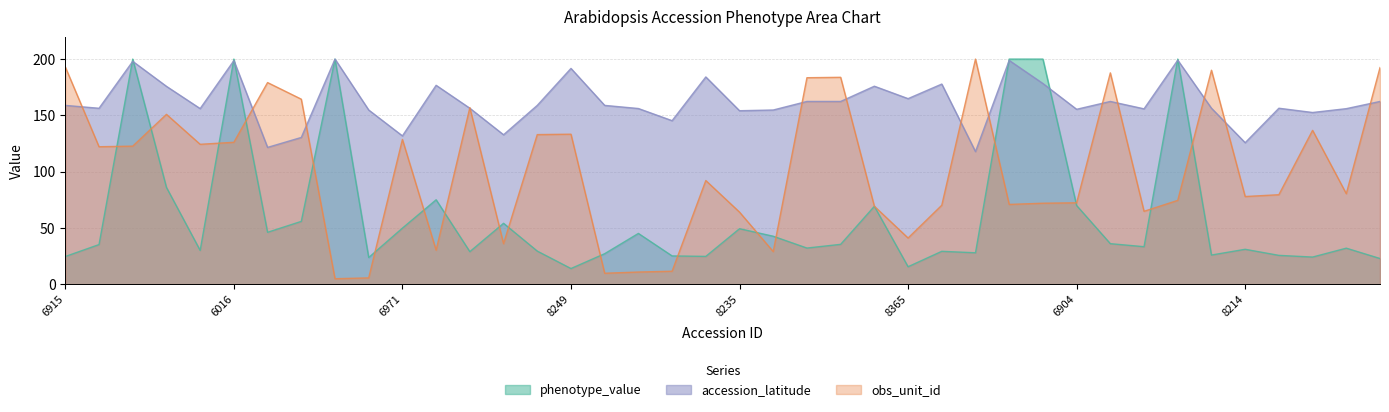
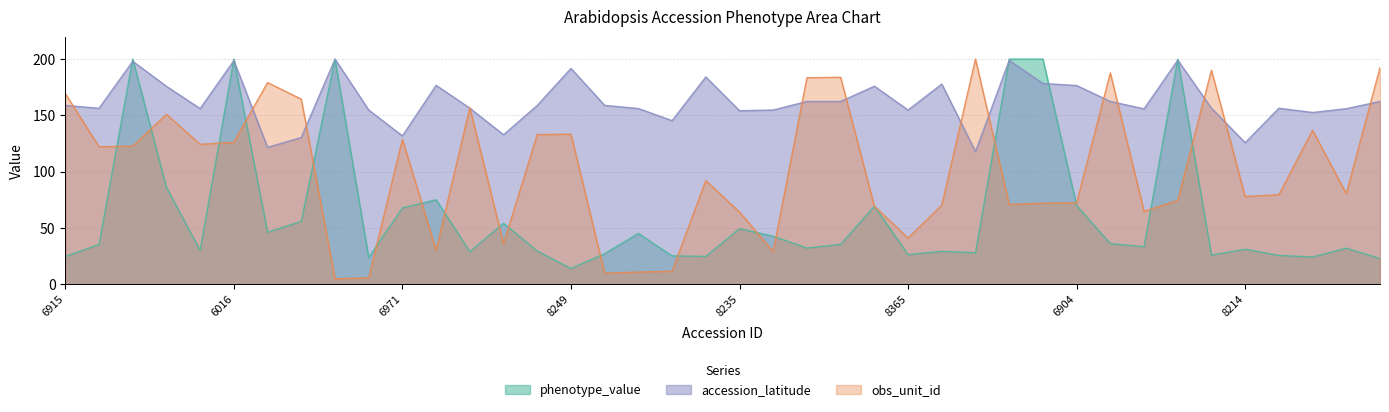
obs_unit_id, 6915: 193 -> 169
phenotype_value, 6971: 50 -> 68
phenotype_value, 8365: 16 -> 26
accession_latitude, 8365: 165 -> 155
accession_latitude, 6904: 155 -> 177
